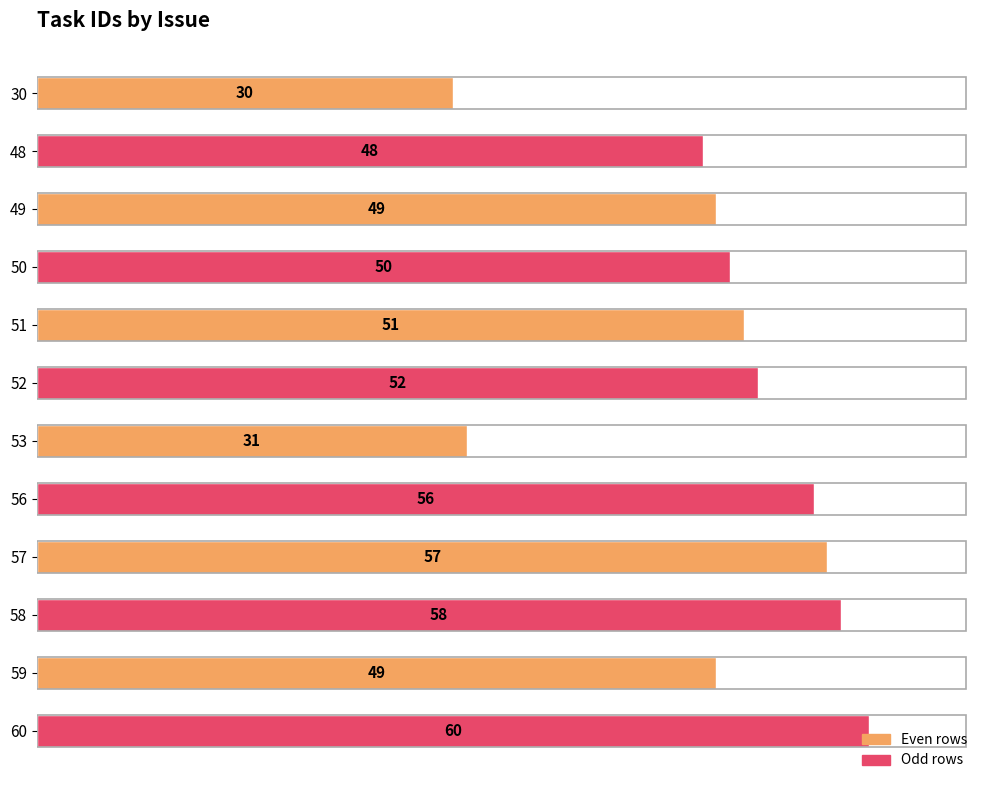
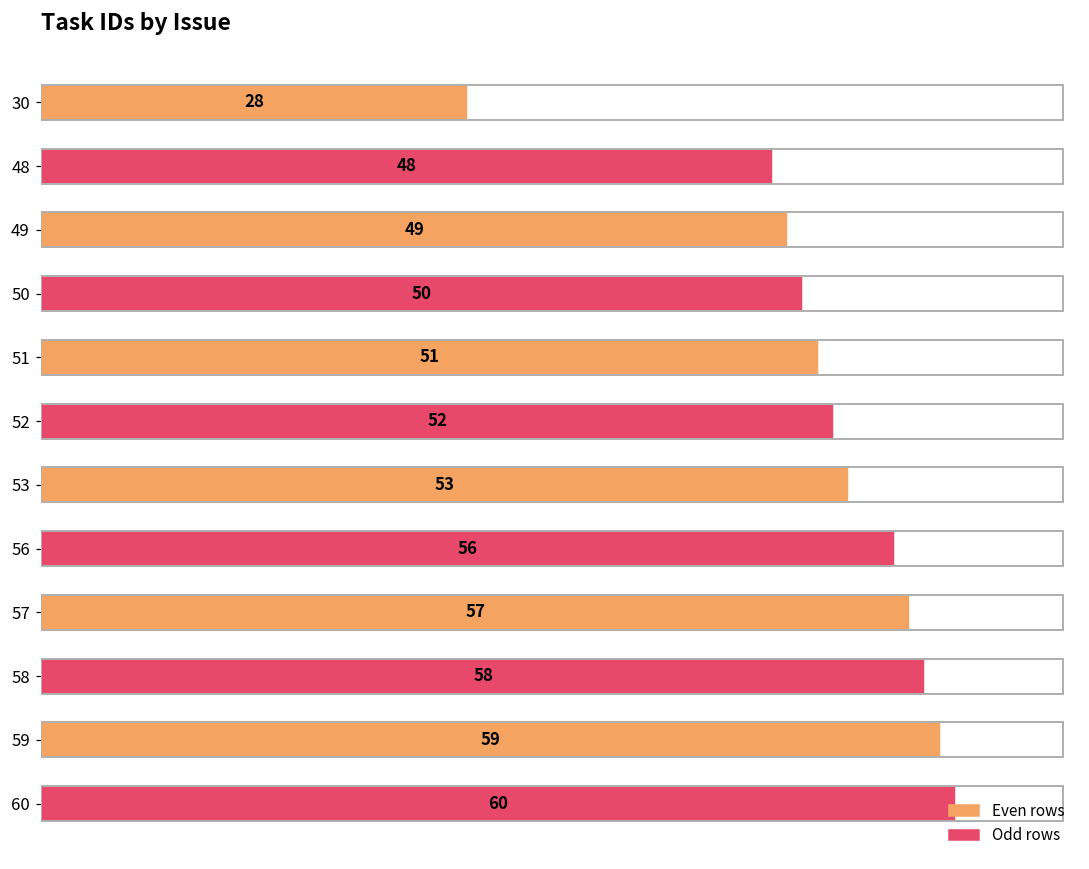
30: 30 -> 28
53: 31 -> 53
59: 49 -> 59
